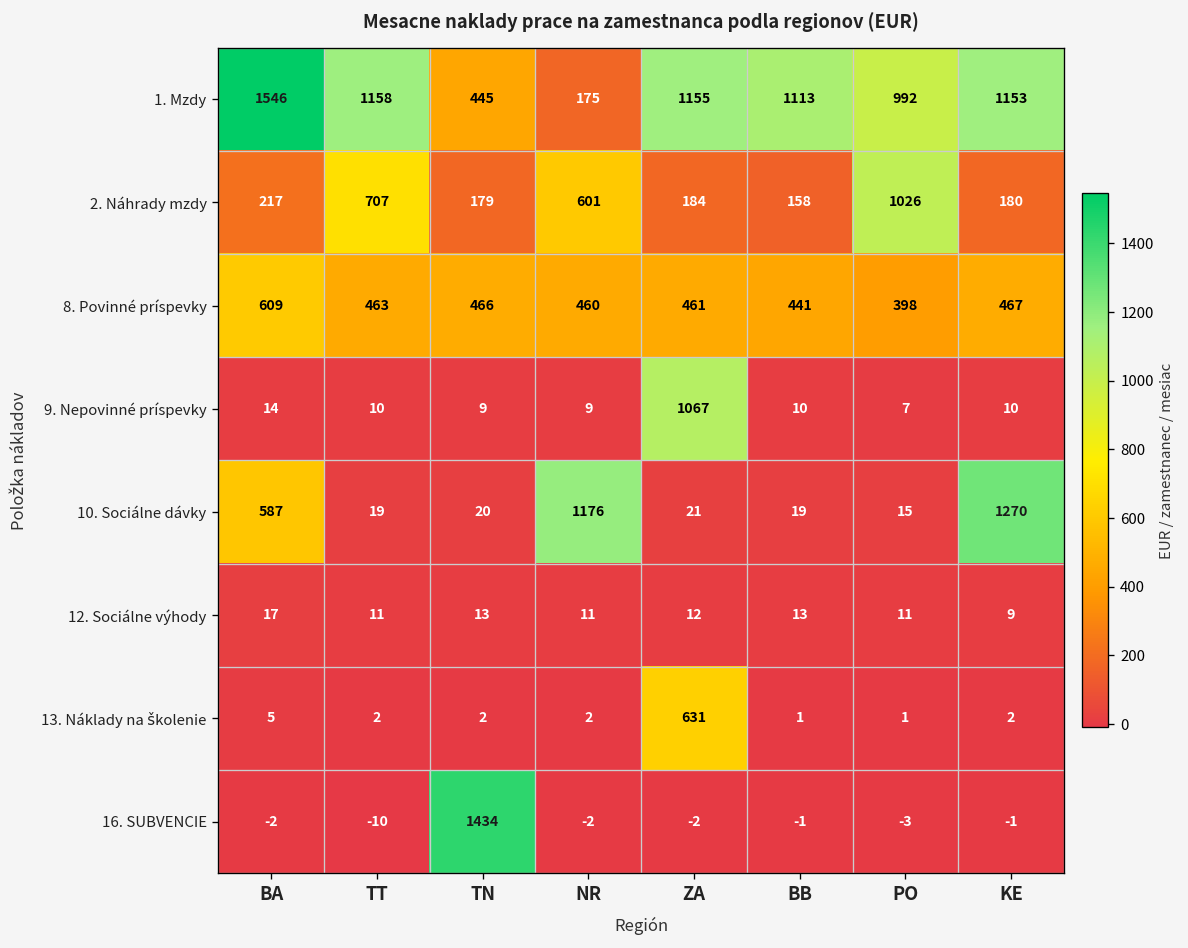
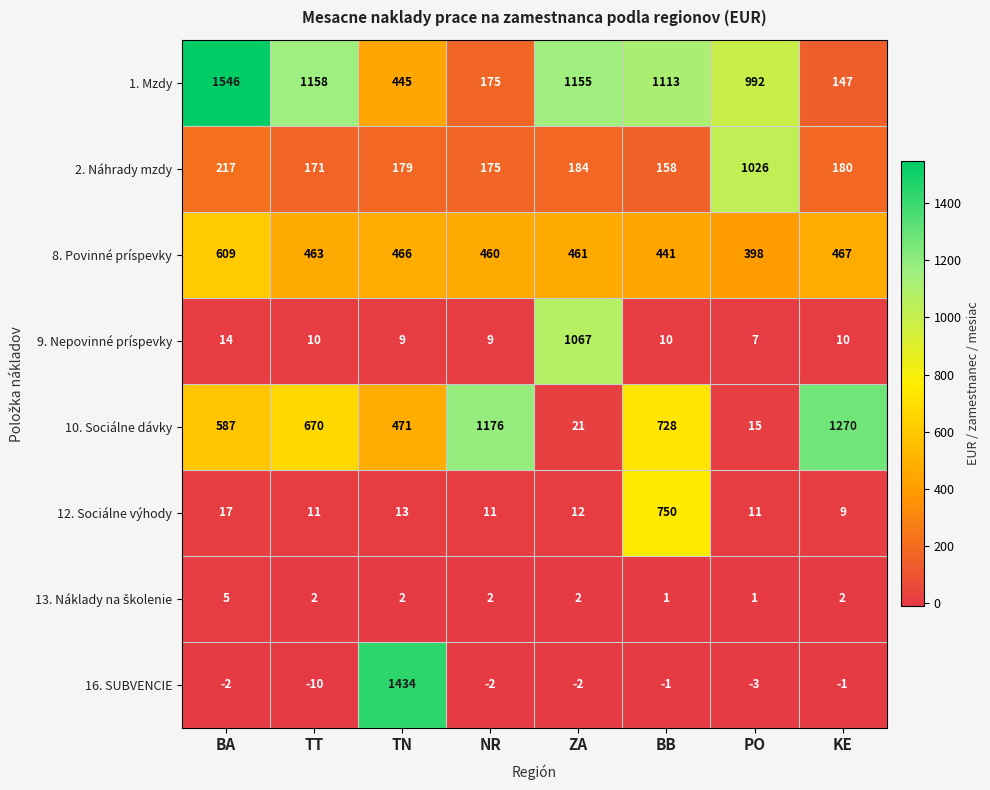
1. Mzdy, KE: 1153 -> 147
2. Náhrady mzdy, TT: 707 -> 171
2. Náhrady mzdy, NR: 601 -> 175
10. Sociálne dávky, TT: 19 -> 670
10. Sociálne dávky, TN: 20 -> 471
10. Sociálne dávky, BB: 19 -> 728
12. Sociálne výhody, BB: 13 -> 750
13. Náklady na školenie, ZA: 631 -> 2
